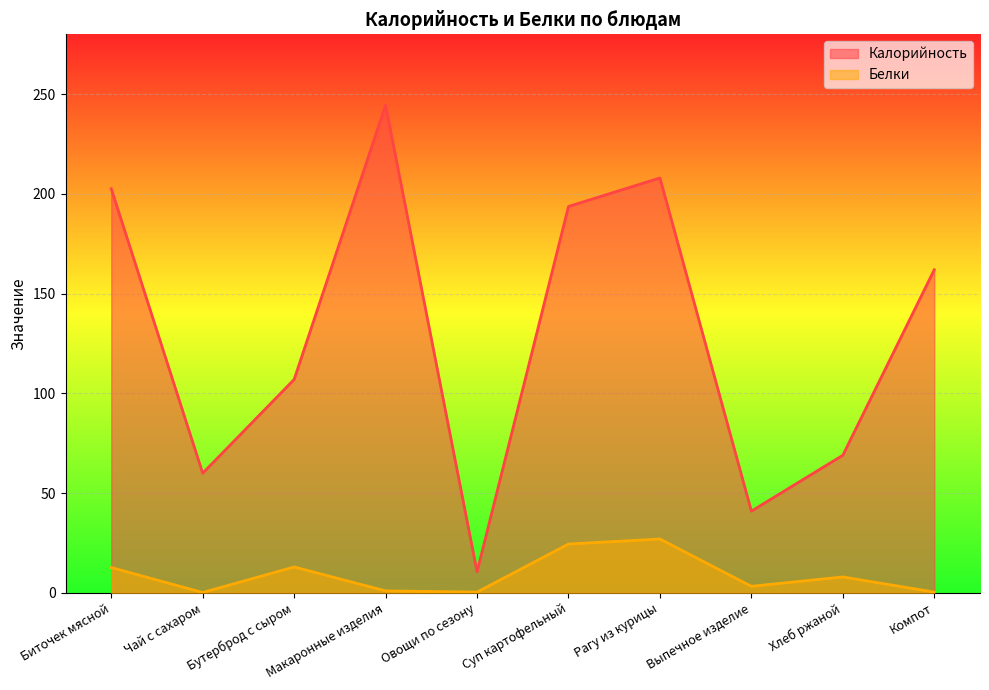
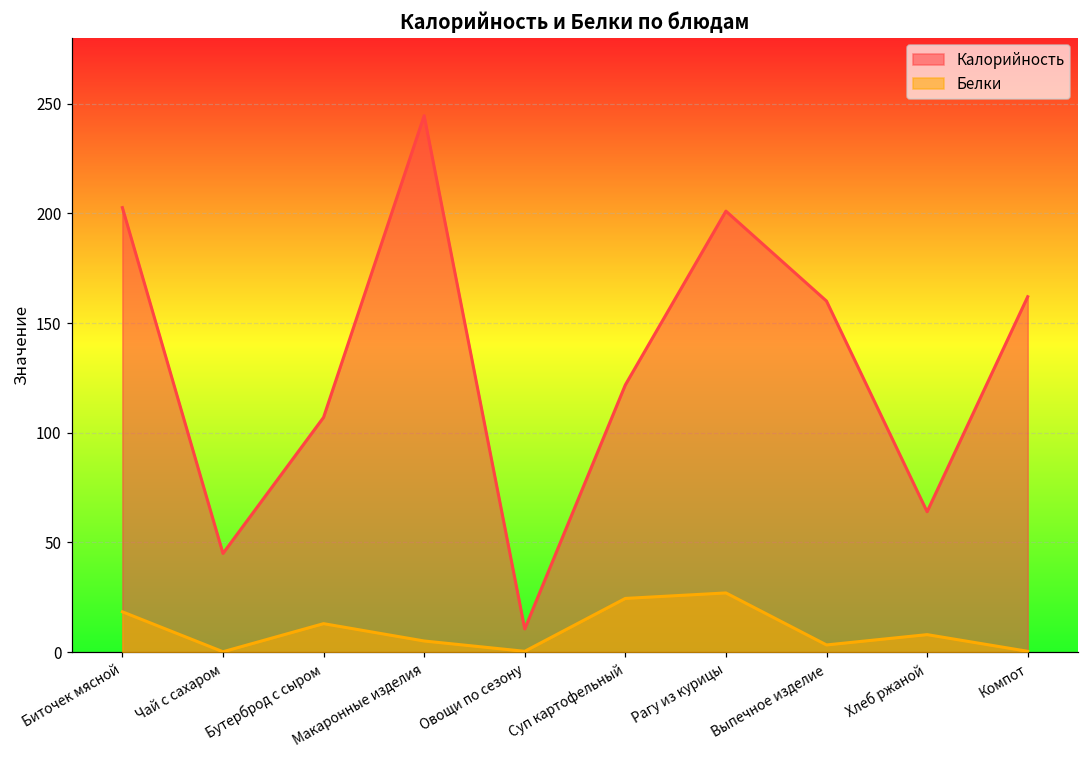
Белки, Биточек мясной: 13 -> 18
Калорийность, Чай с сахаром: 60 -> 45
Белки, Макаронные изделия: 1 -> 5
Калорийность, Суп картофельный: 194 -> 122
Калорийность, Рагу из курицы: 208 -> 201
Калорийность, Выпечное изделие: 41 -> 160
Калорийность, Хлеб ржаной: 69 -> 64
